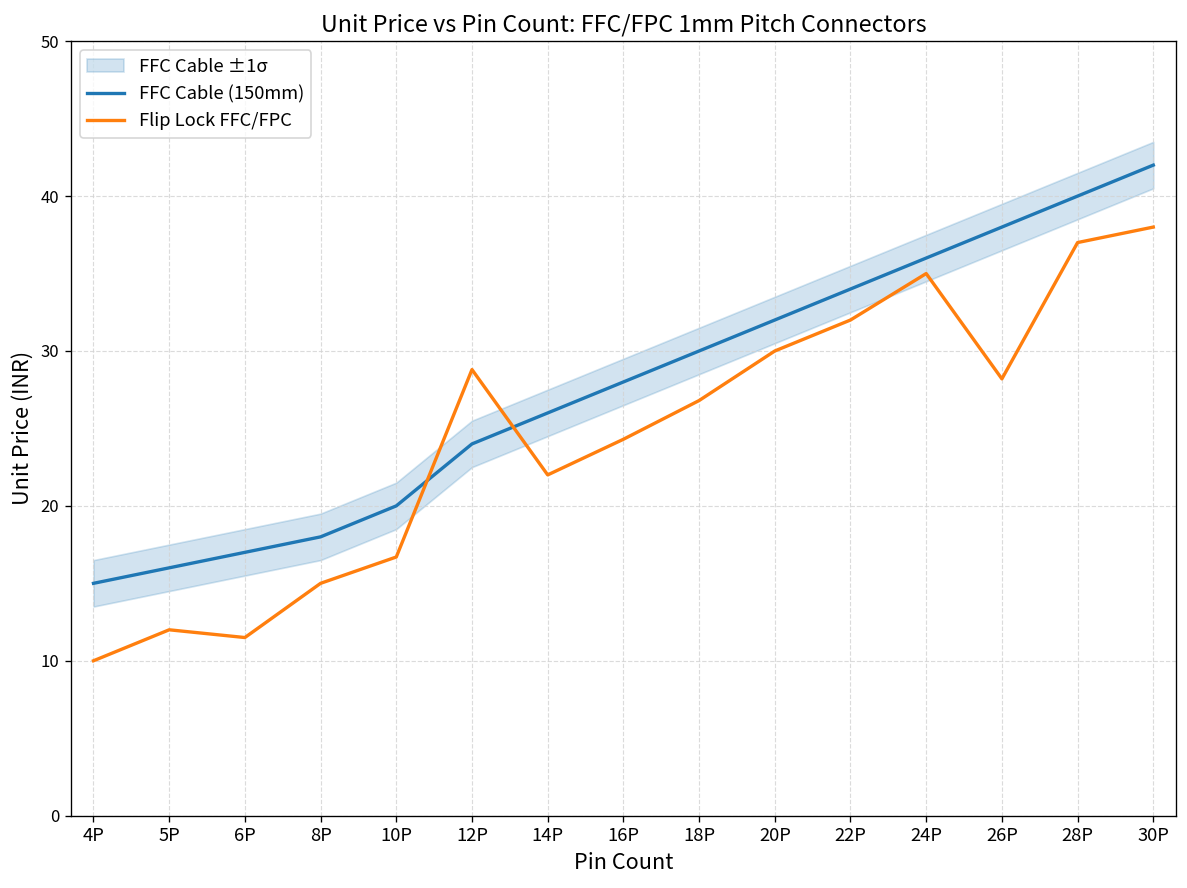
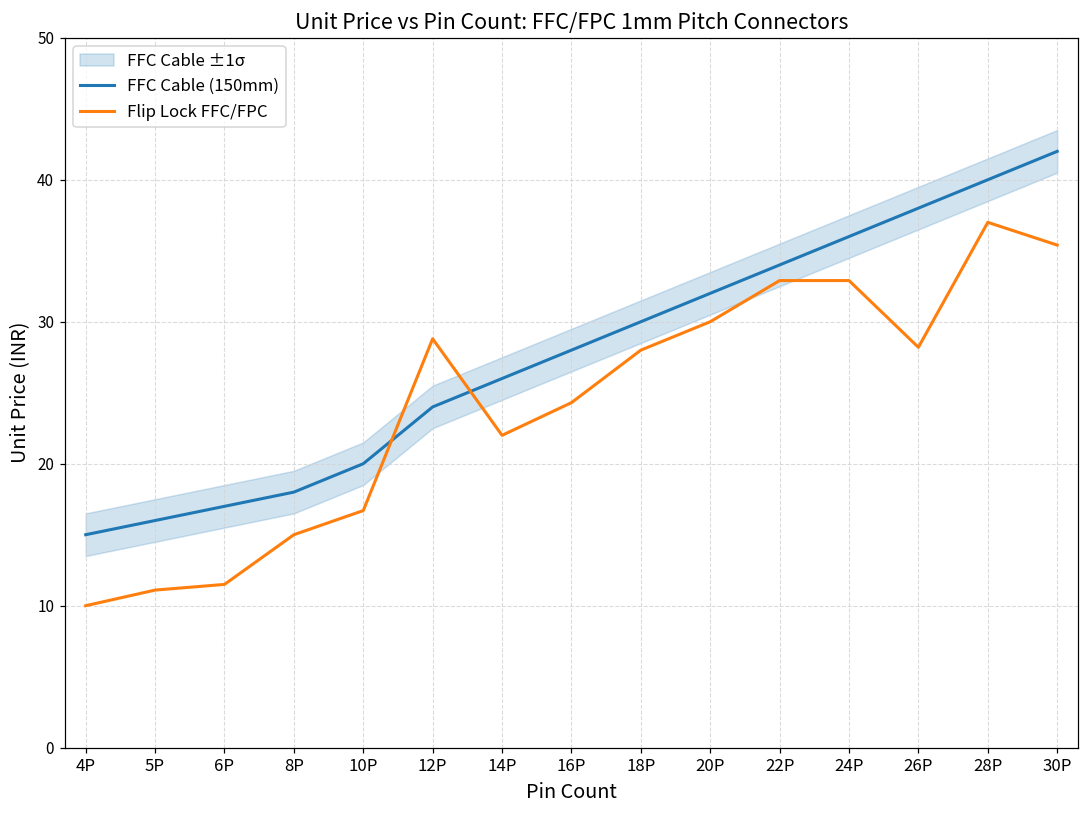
Flip Lock FFC/FPC, 5P: 12.0 -> 11.1
Flip Lock FFC/FPC, 18P: 26.8 -> 28.0
Flip Lock FFC/FPC, 22P: 32.0 -> 32.9
Flip Lock FFC/FPC, 24P: 35.0 -> 32.9
Flip Lock FFC/FPC, 30P: 38.0 -> 35.4
